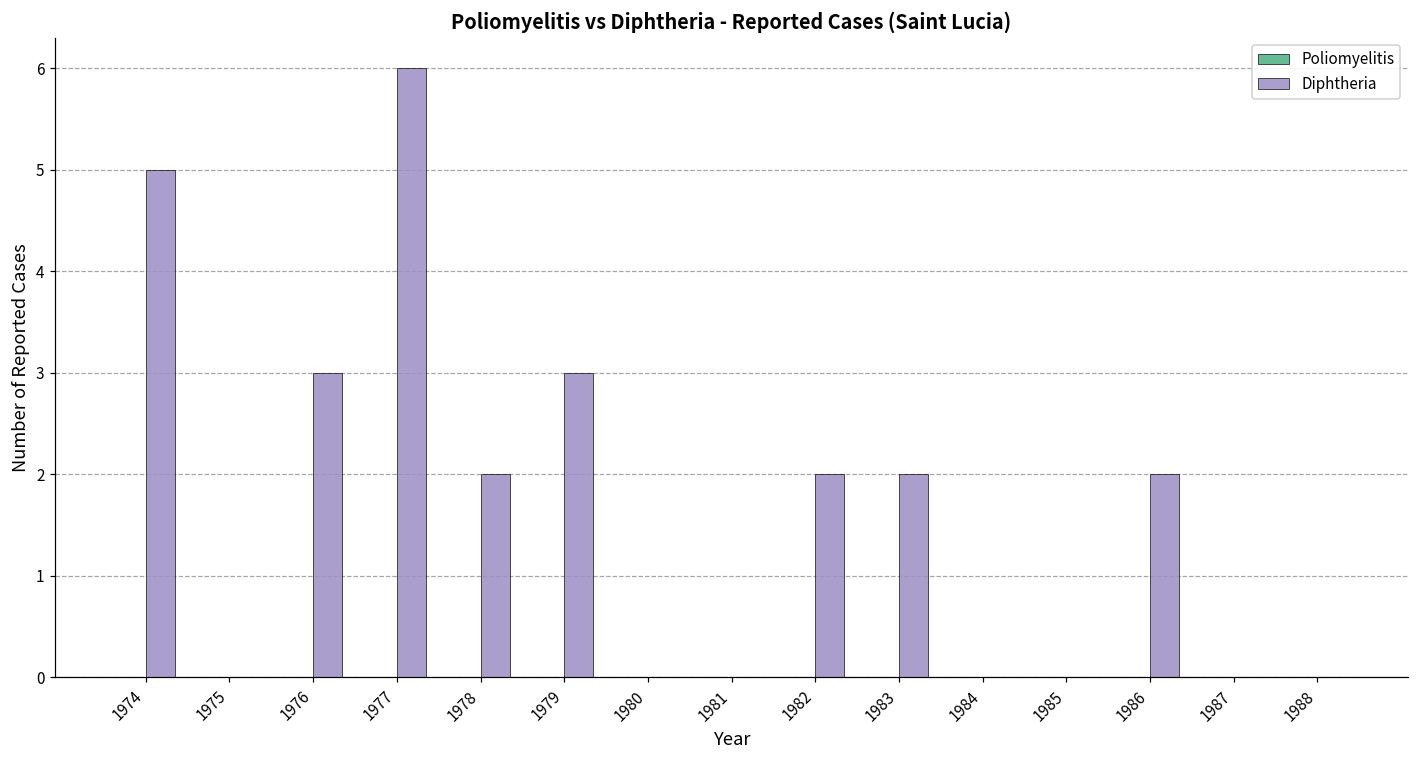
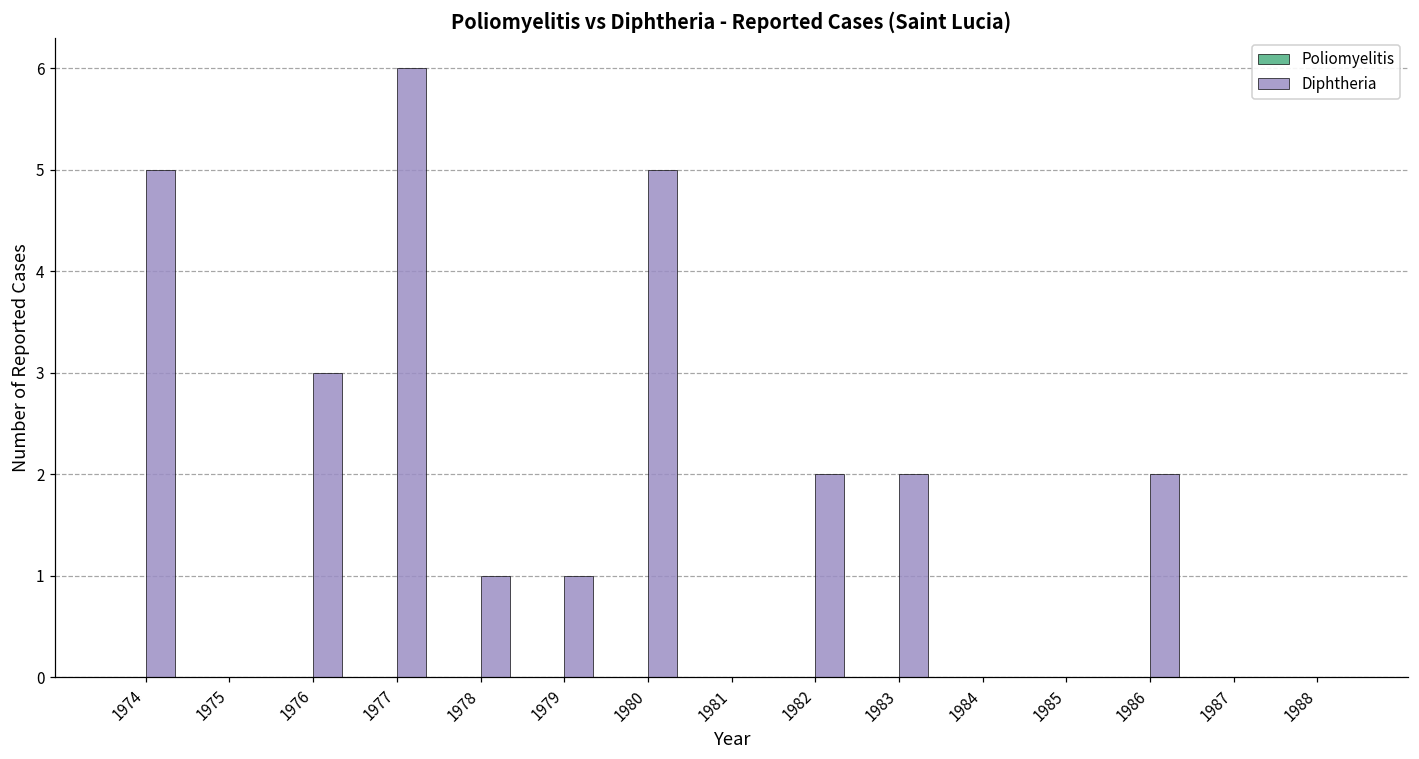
Diphtheria, 1978: 2 -> 1
Diphtheria, 1979: 3 -> 1
Diphtheria, 1980: 0 -> 5
